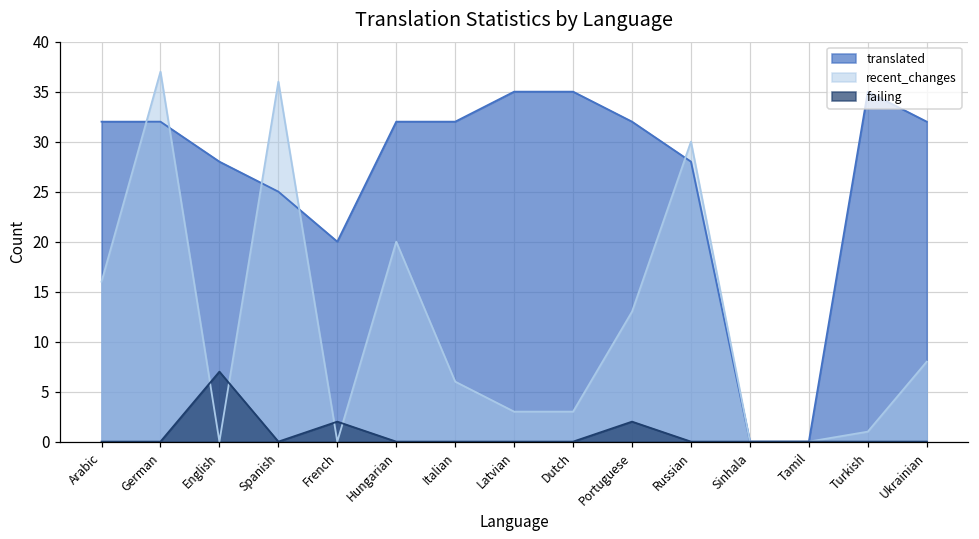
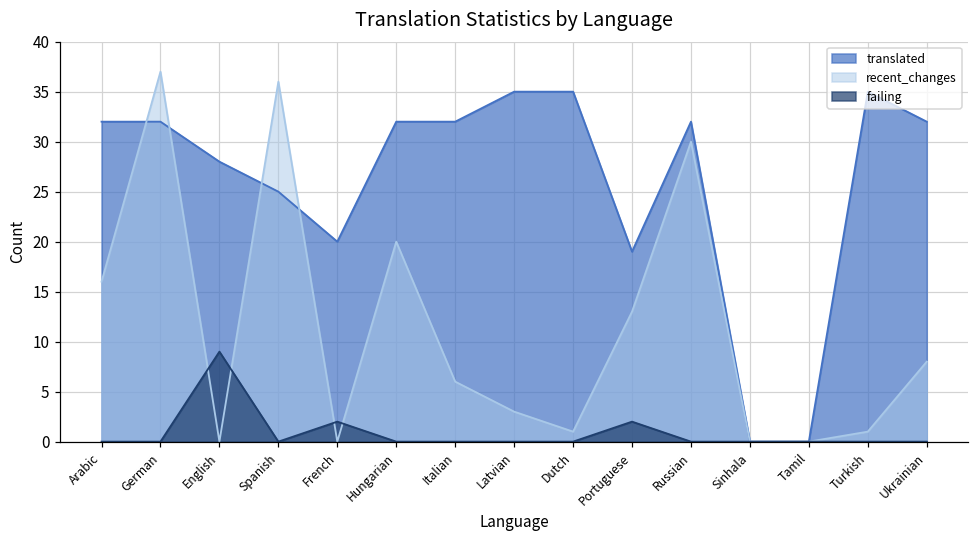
failing, English: 7 -> 9
recent_changes, Dutch: 3 -> 1
translated, Portuguese: 32 -> 19
translated, Russian: 28 -> 32
